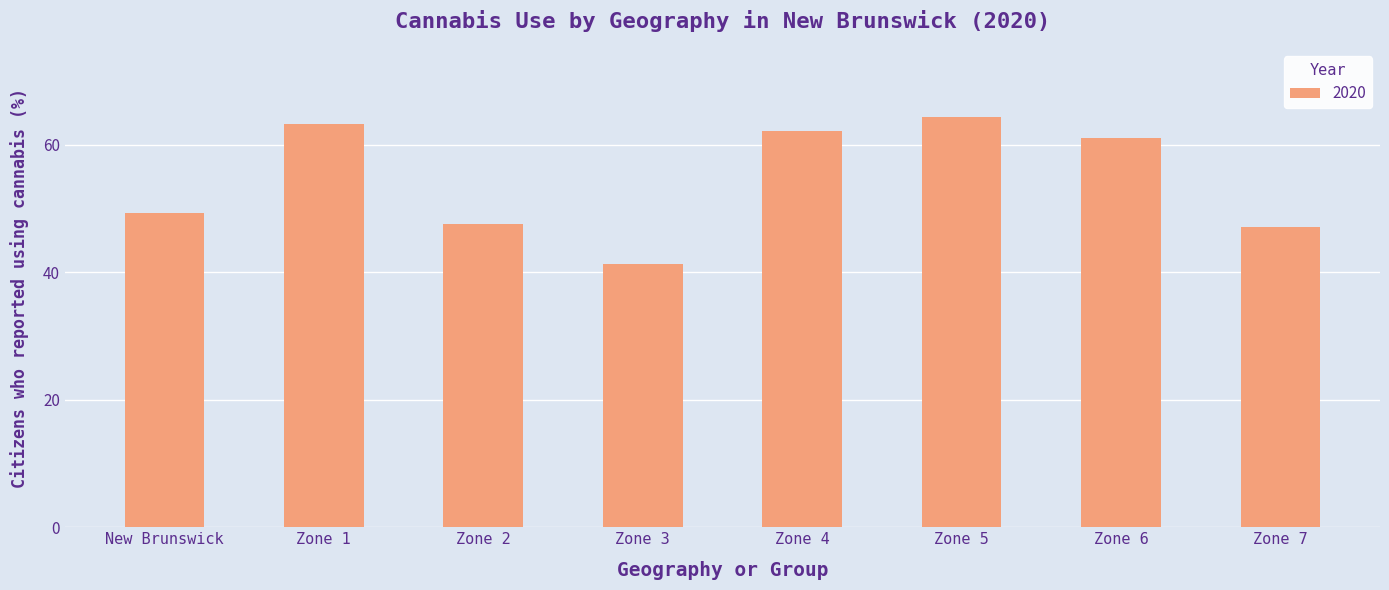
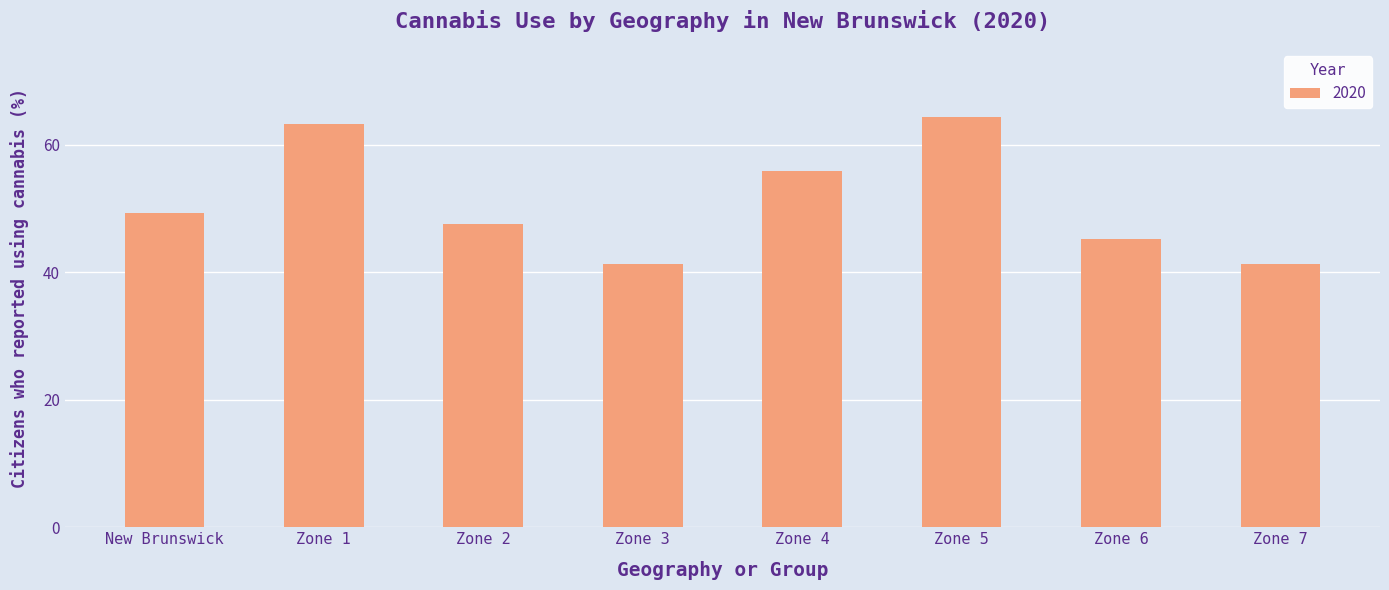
Zone 4: 62 -> 56
Zone 6: 61 -> 45
Zone 7: 47 -> 41
